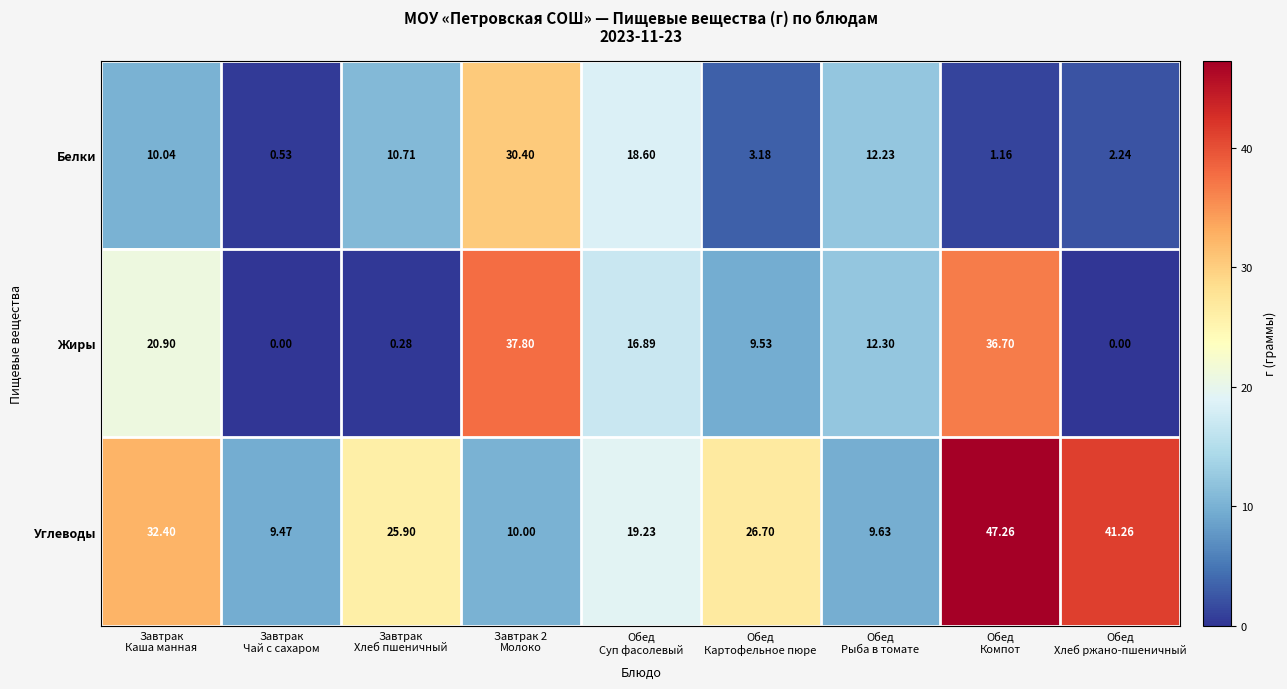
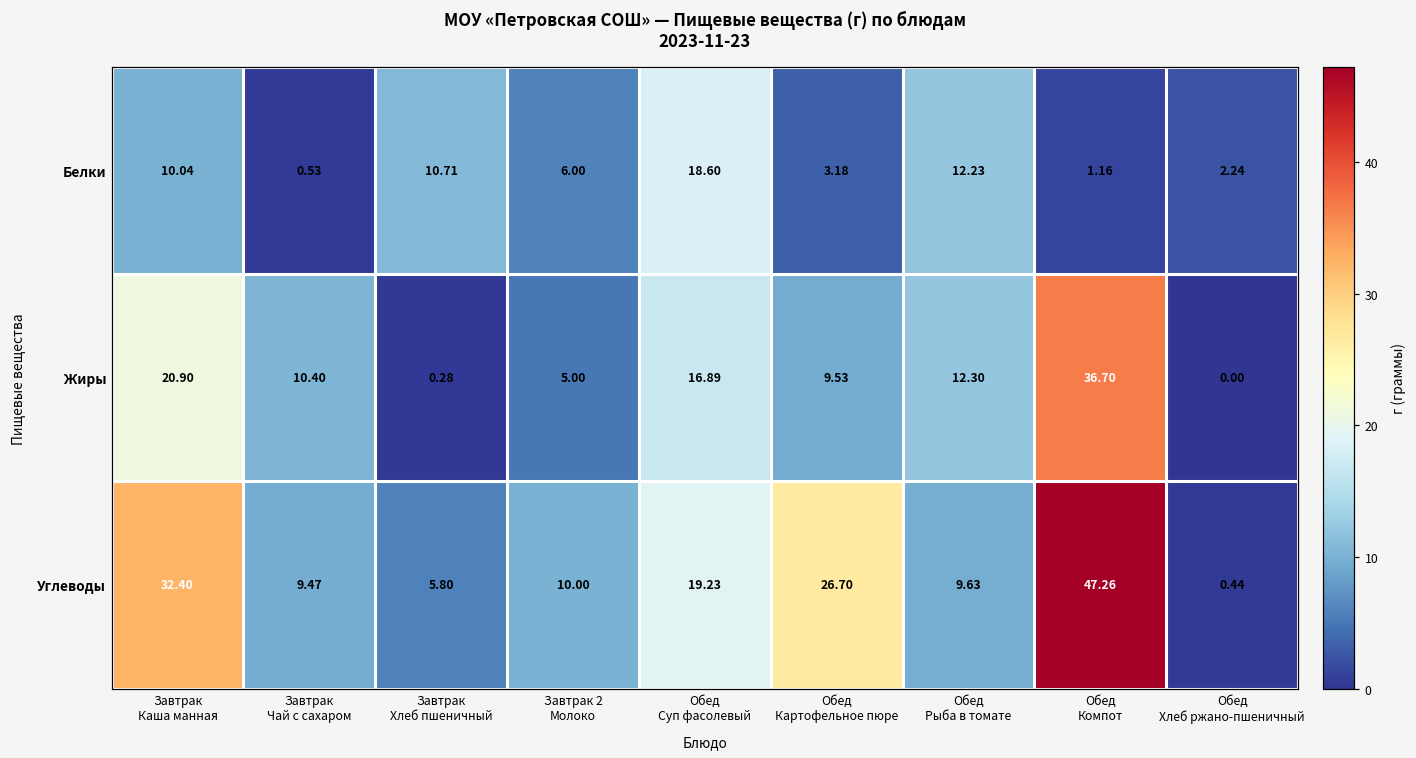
Белки, Завтрак 2 Молоко: 30.40 -> 6.00
Жиры, Завтрак Чай с сахаром: 0.00 -> 10.40
Жиры, Завтрак 2 Молоко: 37.80 -> 5.00
Углеводы, Завтрак Хлеб пшеничный: 25.90 -> 5.80
Углеводы, Обед Хлеб ржано-пшеничный: 41.26 -> 0.44
